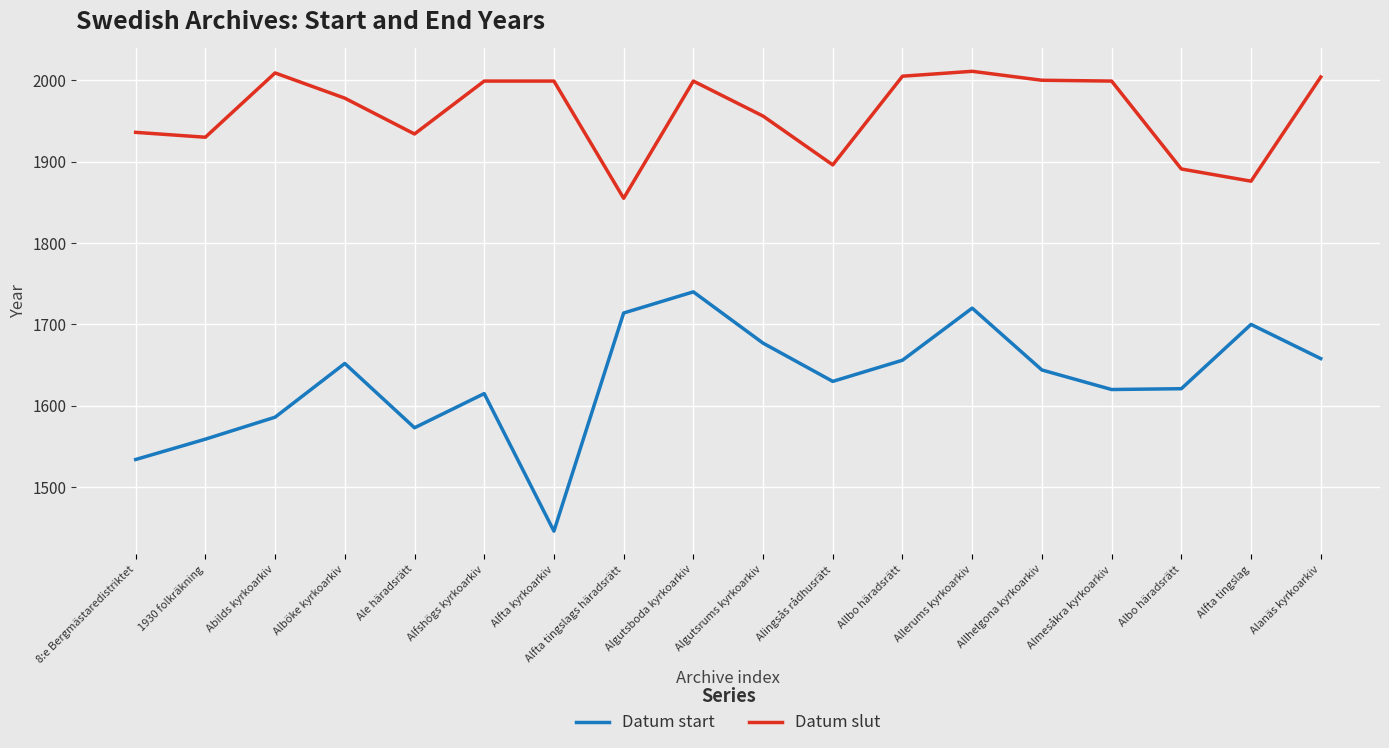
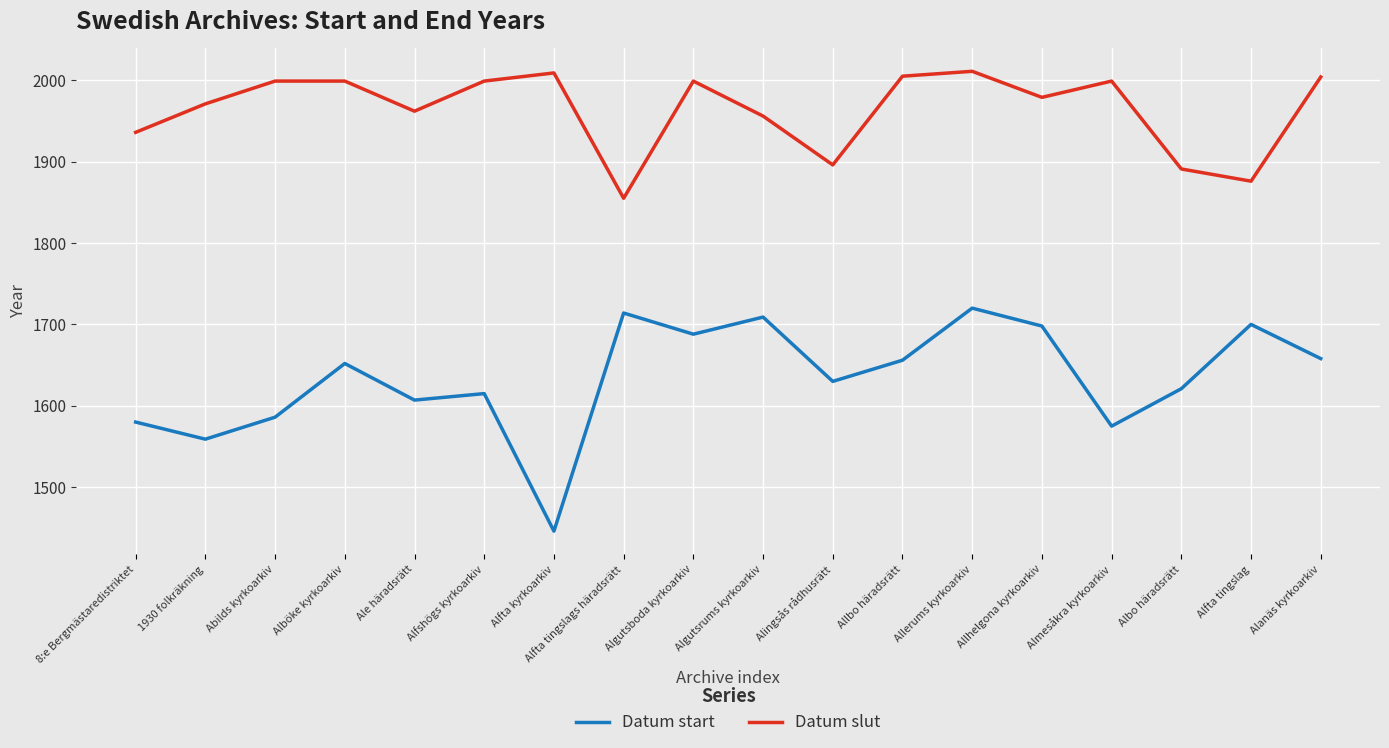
Datum start, 8:e Bergmästaredistriktet: 1530 -> 1580
Datum slut, 1930 folkräkning: 1930 -> 1970
Datum slut, Abilds kyrkoarkiv: 2010 -> 2000
Datum slut, Alböke kyrkoarkiv: 1980 -> 2000
Datum start, Ale häradsrätt: 1570 -> 1610
Datum slut, Ale häradsrätt: 1930 -> 1960
Datum slut, Alfta kyrkoarkiv: 2000 -> 2010
Datum start, Algutsboda kyrkoarkiv: 1740 -> 1690
Datum start, Algutsrums kyrkoarkiv: 1680 -> 1710
Datum start, Allhelgona kyrkoarkiv: 1640 -> 1700
Datum slut, Allhelgona kyrkoarkiv: 2000 -> 1980
Datum start, Almesåkra kyrkoarkiv: 1620 -> 1580
